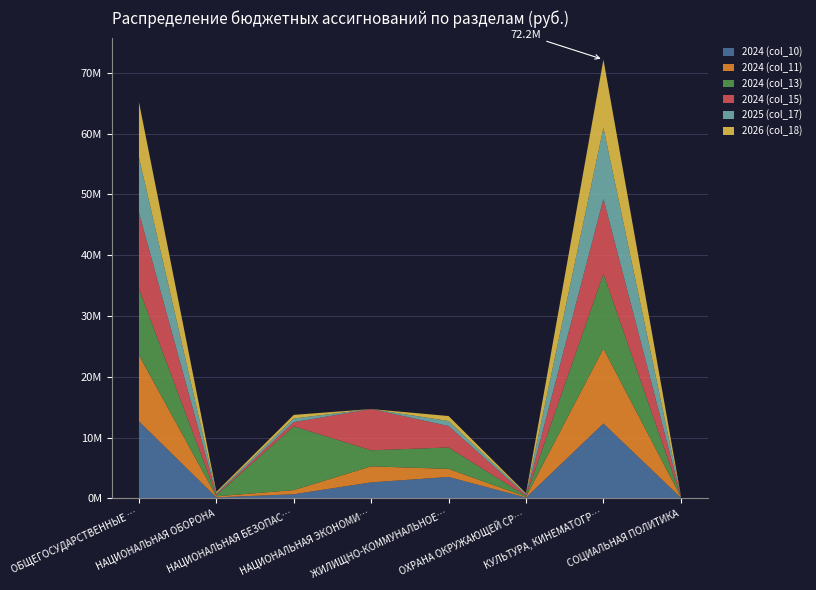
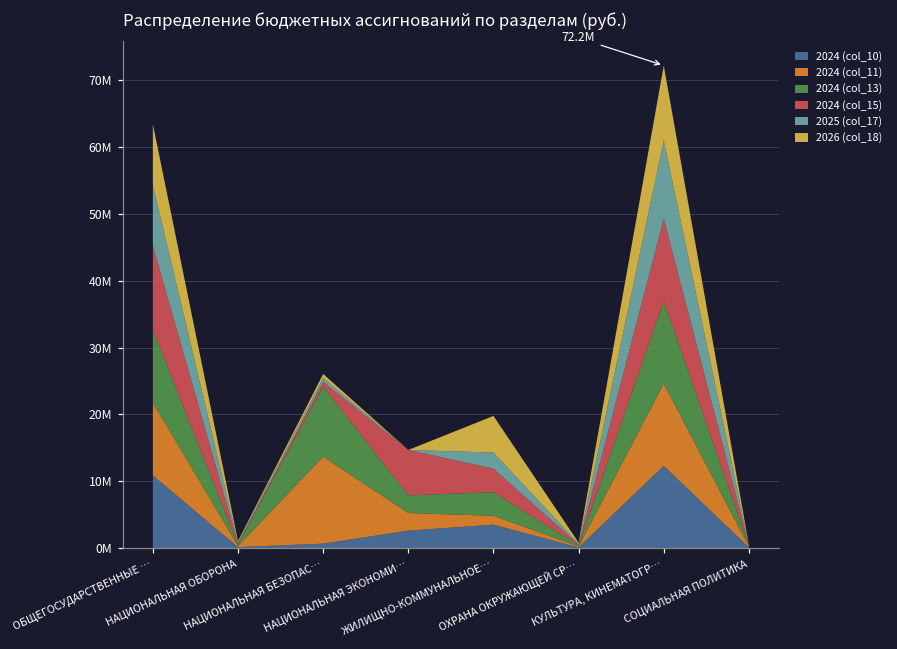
2024 (col_10), ОБЩЕГОСУДАРСТВЕННЫЕ …: 13000000 -> 11000000
2024 (col_11), НАЦИОНАЛЬНАЯ БЕЗОПАС…: 1000000 -> 13000000
2025 (col_17), ЖИЛИЩНО-КОММУНАЛЬНОЕ…: 1000000 -> 2000000
2026 (col_18), ЖИЛИЩНО-КОММУНАЛЬНОЕ…: 1000000 -> 5000000
